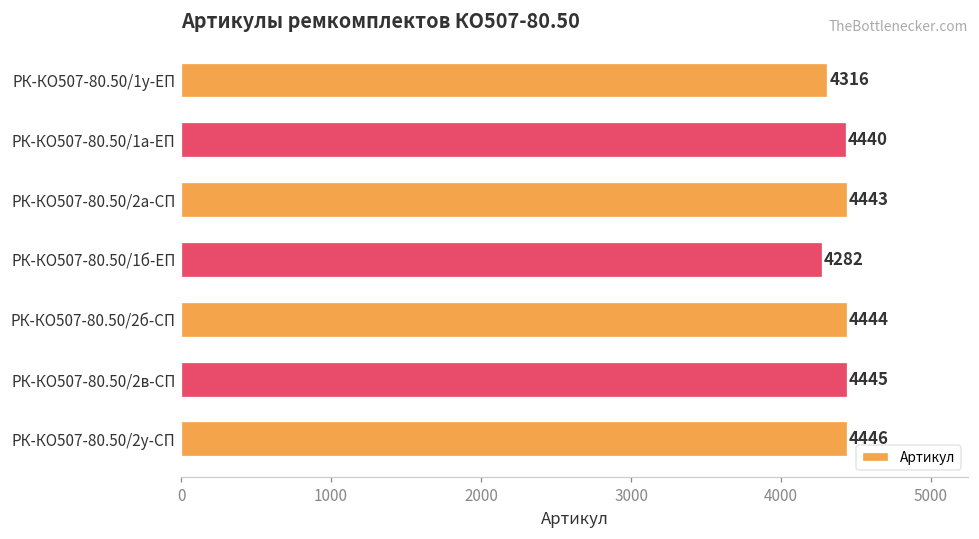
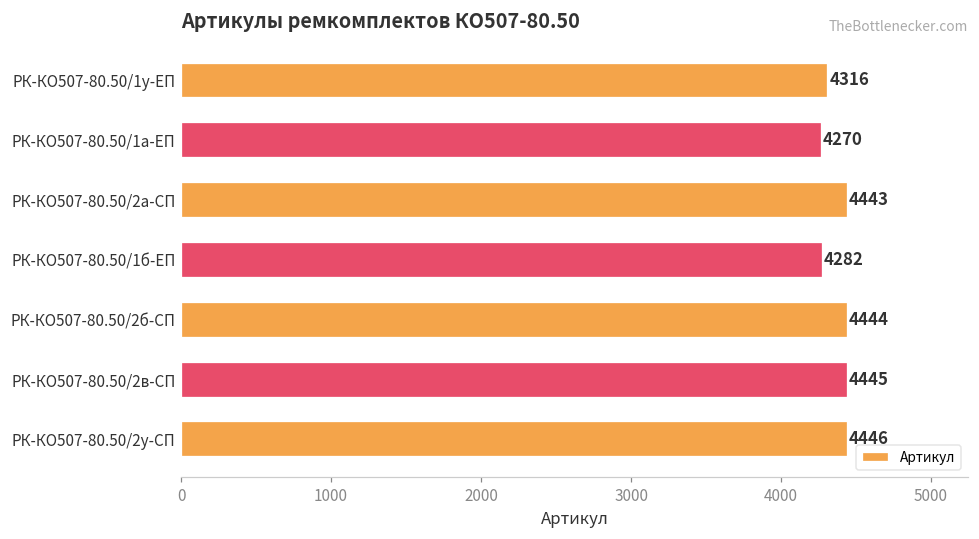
РК-КО507-80.50/1а-ЕП: 4440 -> 4270
